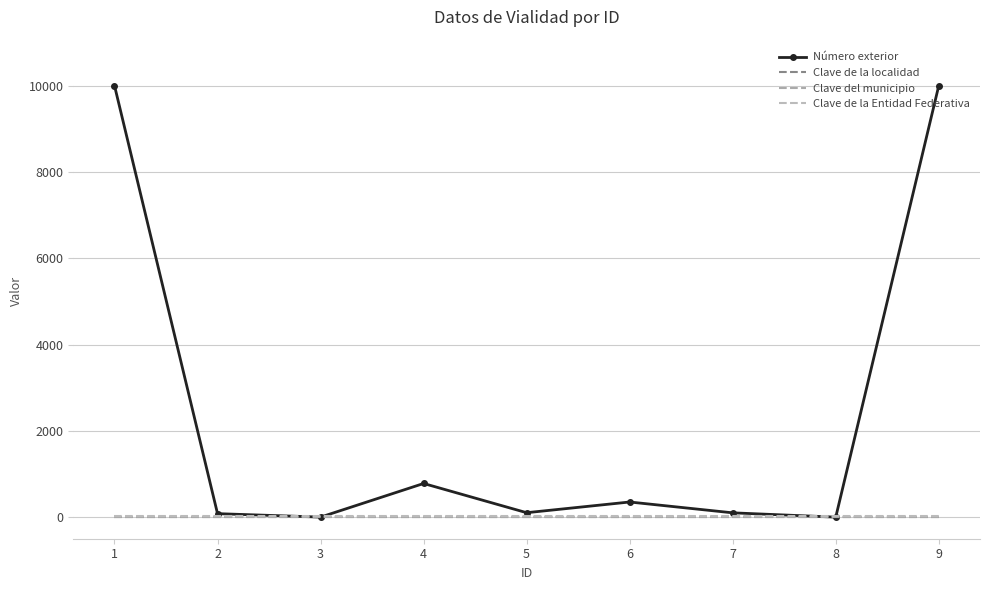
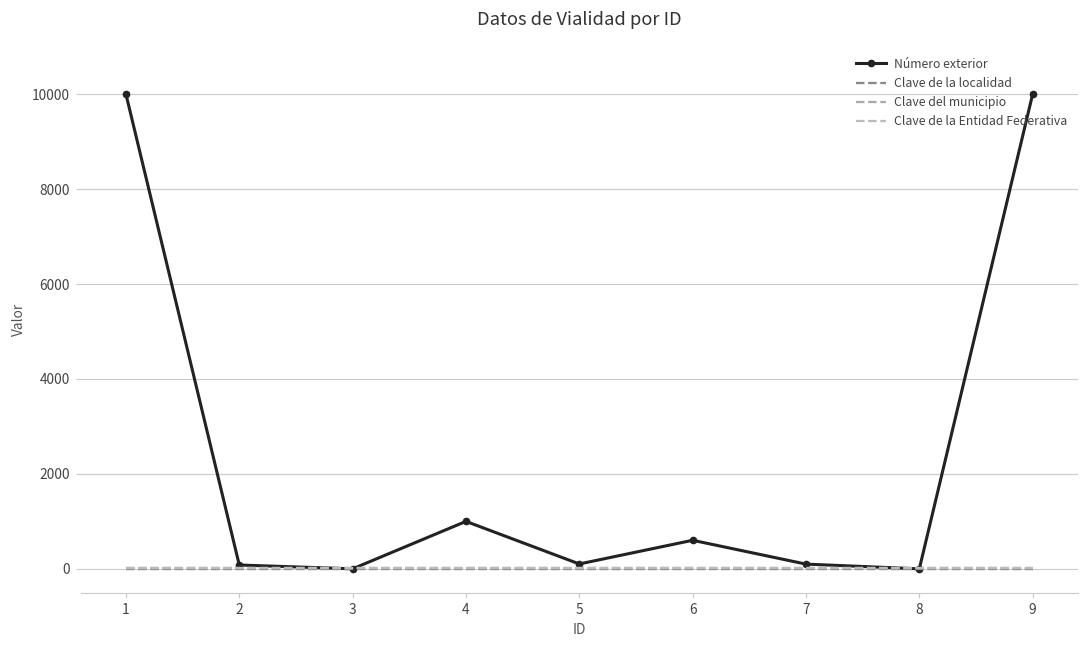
Número exterior, 4: 800 -> 1000
Número exterior, 6: 400 -> 600
